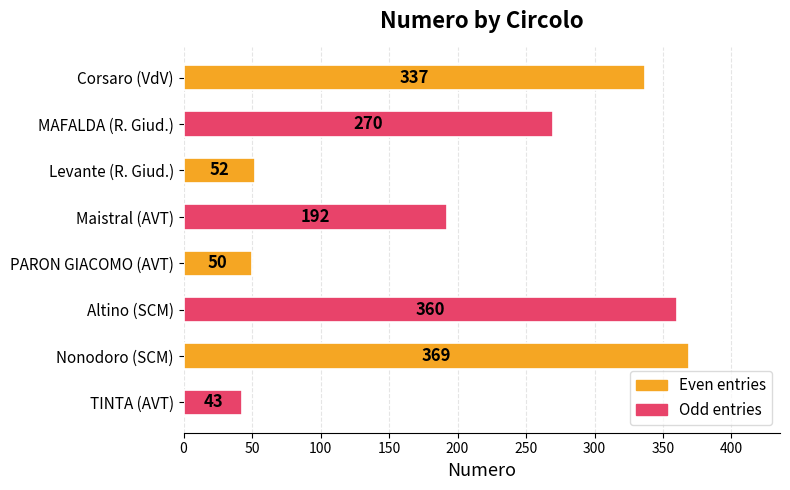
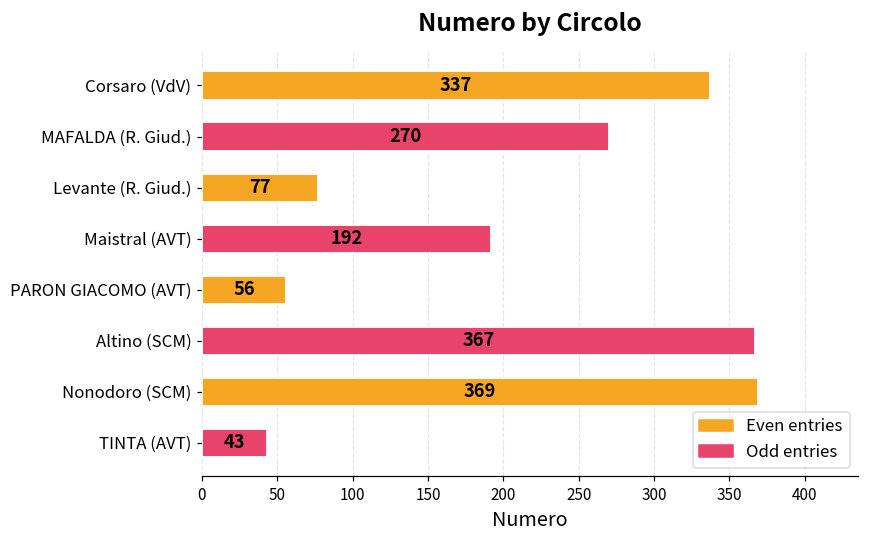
Levante (R. Giud.): 52 -> 77
PARON GIACOMO (AVT): 50 -> 56
Altino (SCM): 360 -> 367
